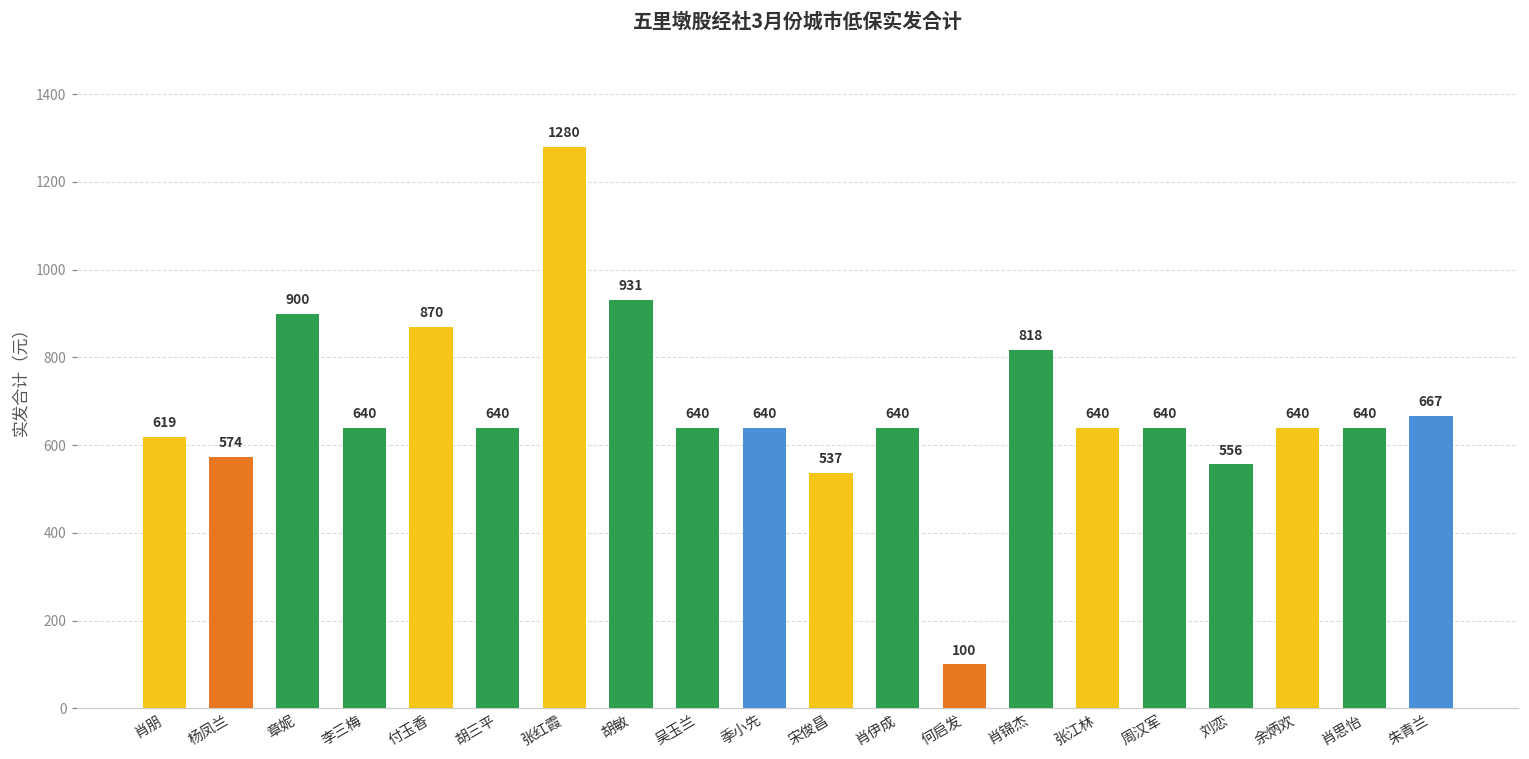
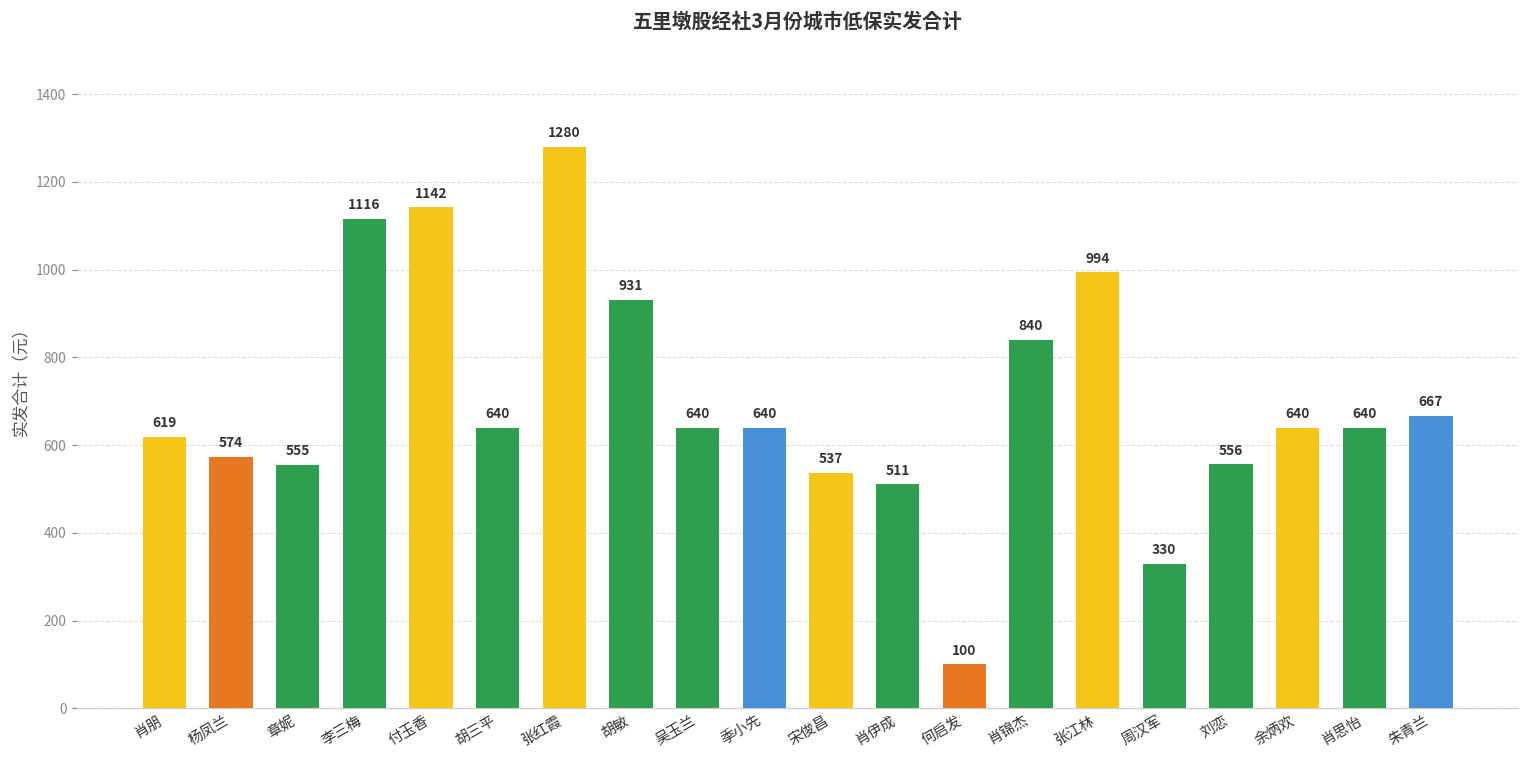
章妮: 900 -> 555
李三梅: 640 -> 1116
付玉香: 870 -> 1142
肖伊成: 640 -> 511
肖锦杰: 818 -> 840
张江林: 640 -> 994
周汉军: 640 -> 330
